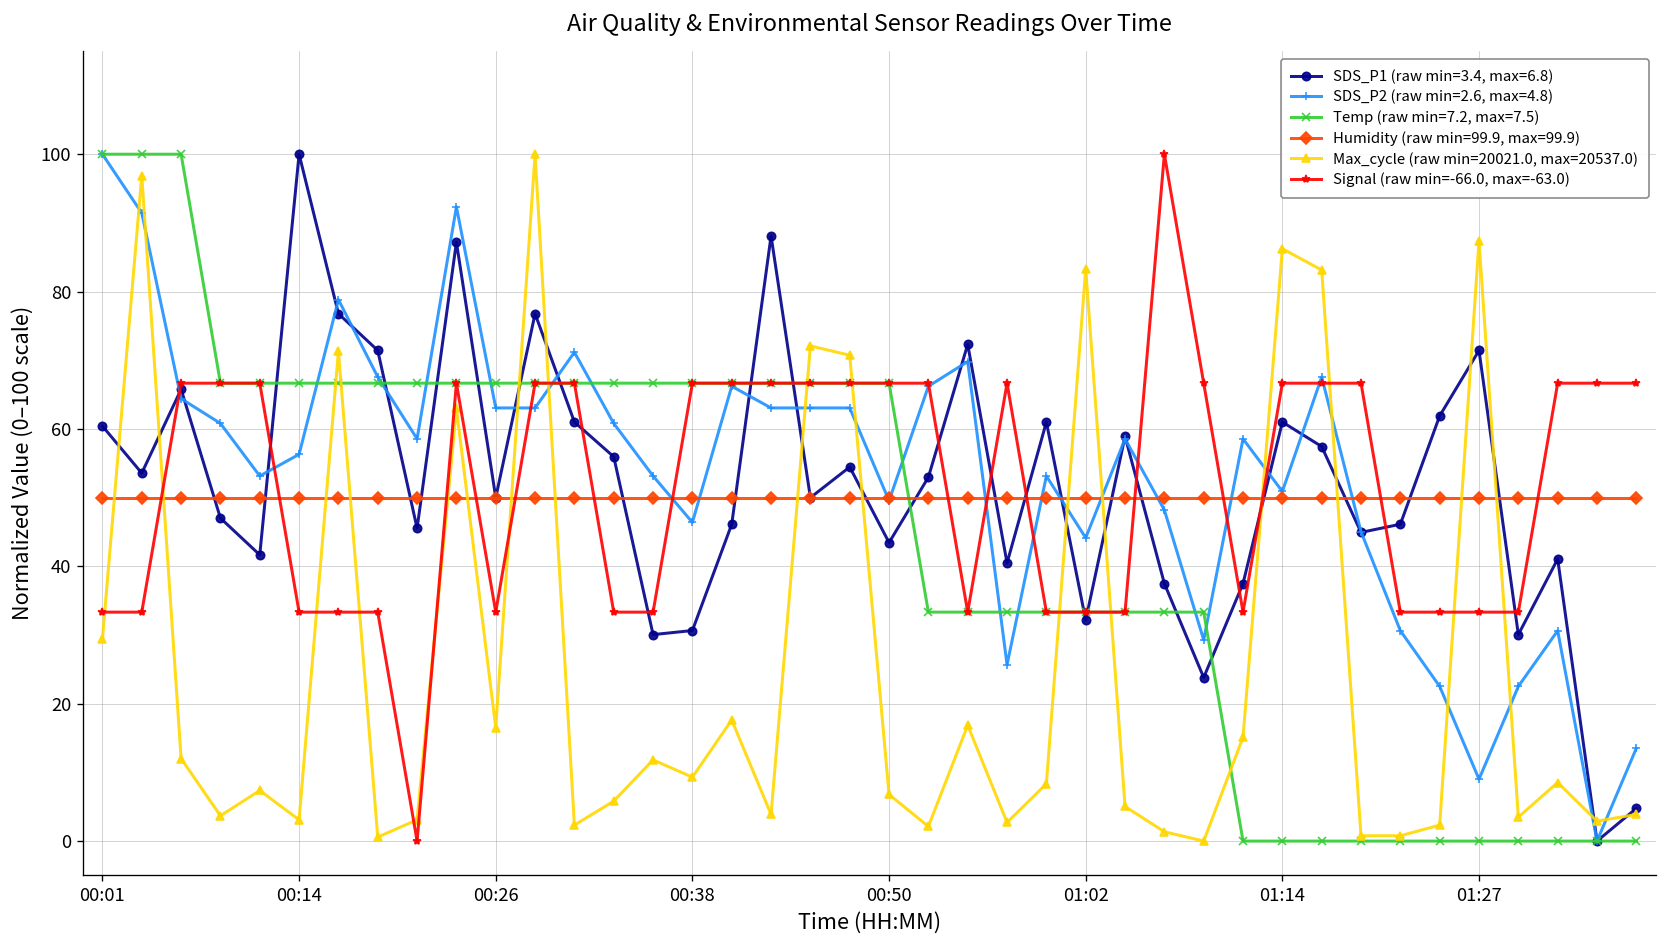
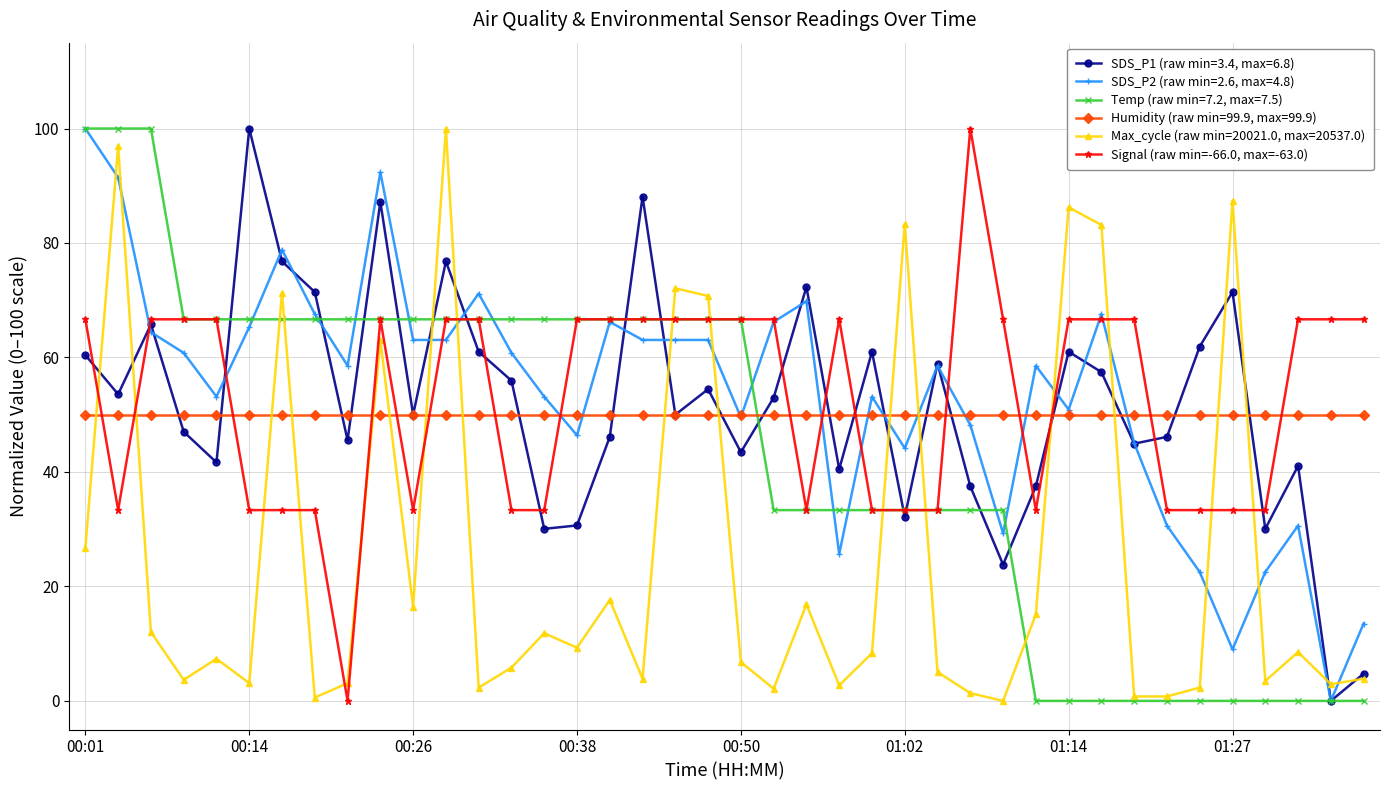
Max_cycle (raw min=20021.0, max=20537.0), 00:01: 29 -> 27
Signal (raw min=-66.0, max=-63.0), 00:01: 33 -> 67
SDS_P2 (raw min=2.6, max=4.8), 00:14: 56 -> 65
